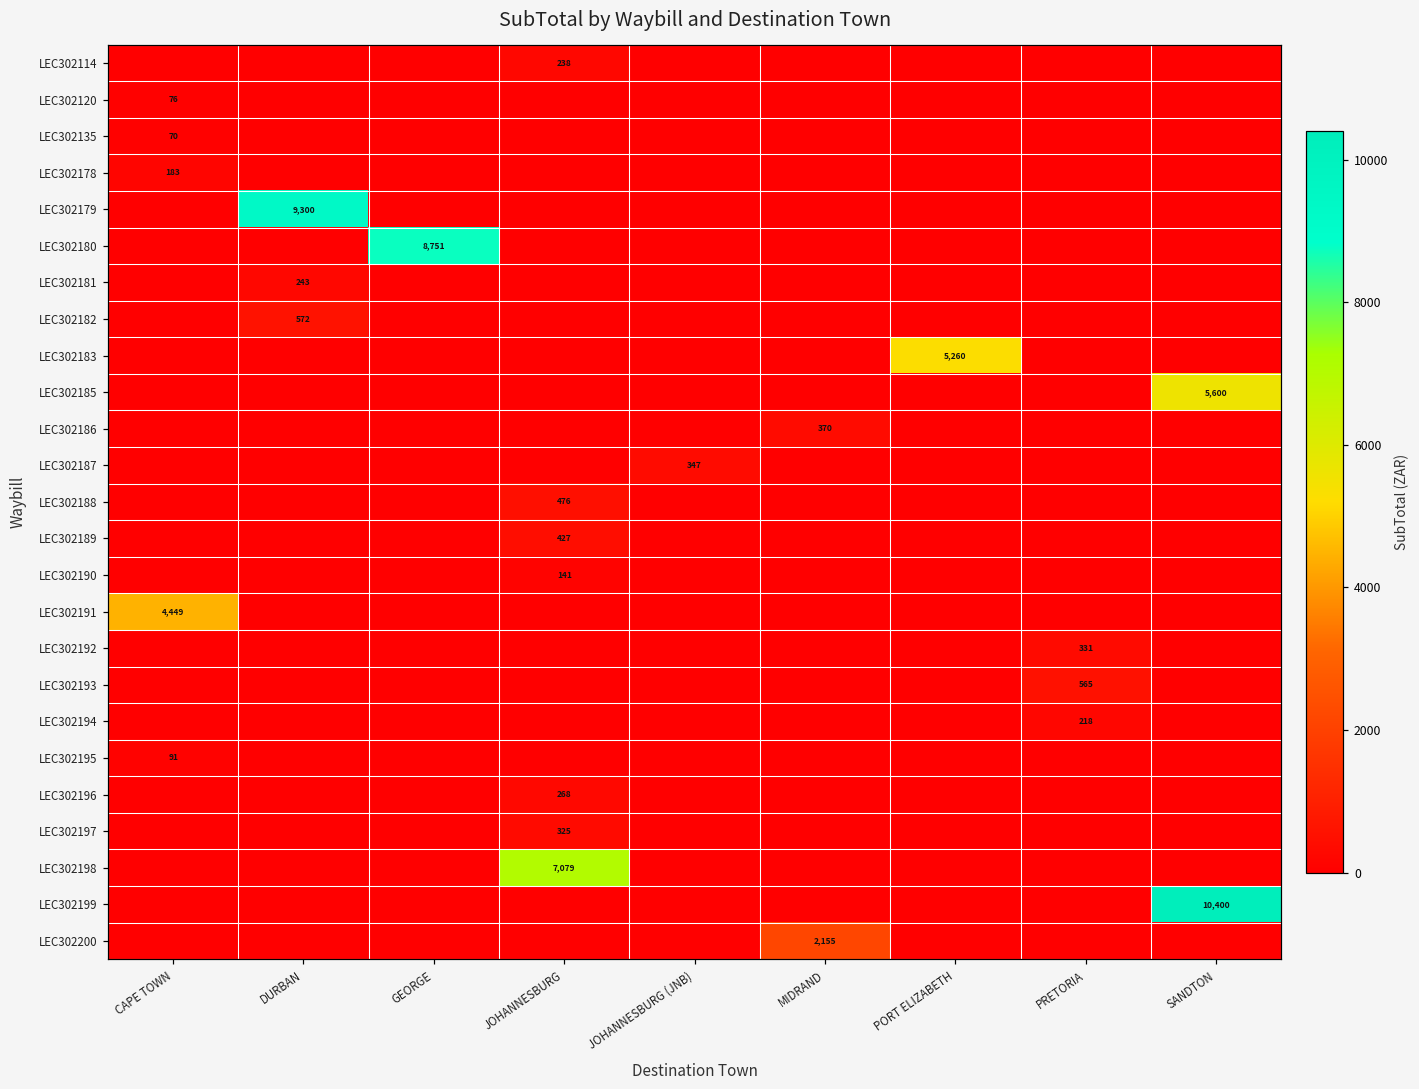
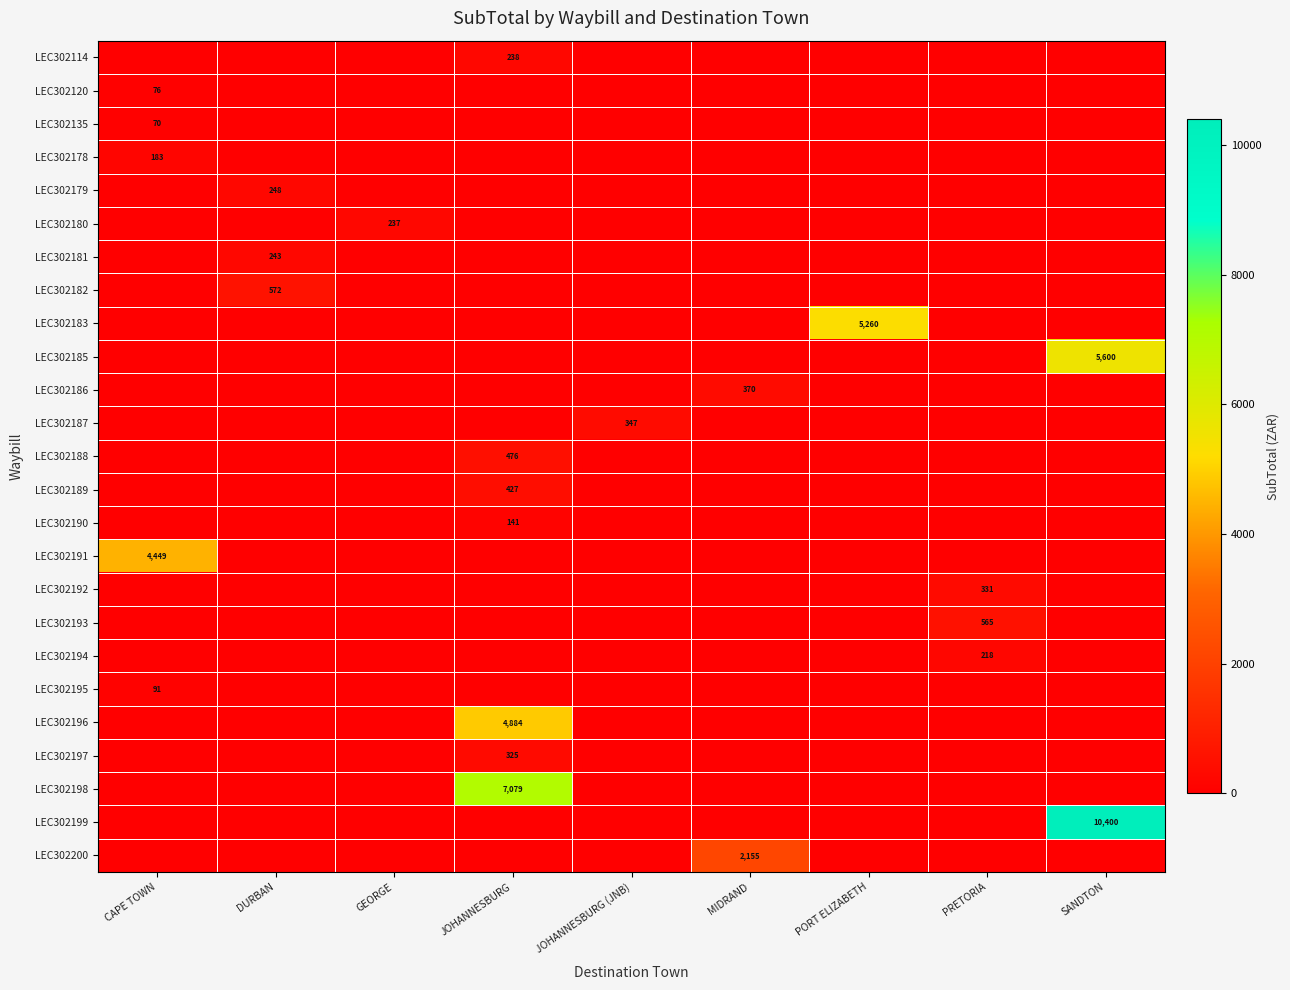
LEC302179, DURBAN: 9,300 -> 248
LEC302180, GEORGE: 8,751 -> 237
LEC302196, JOHANNESBURG: 268 -> 4,884
